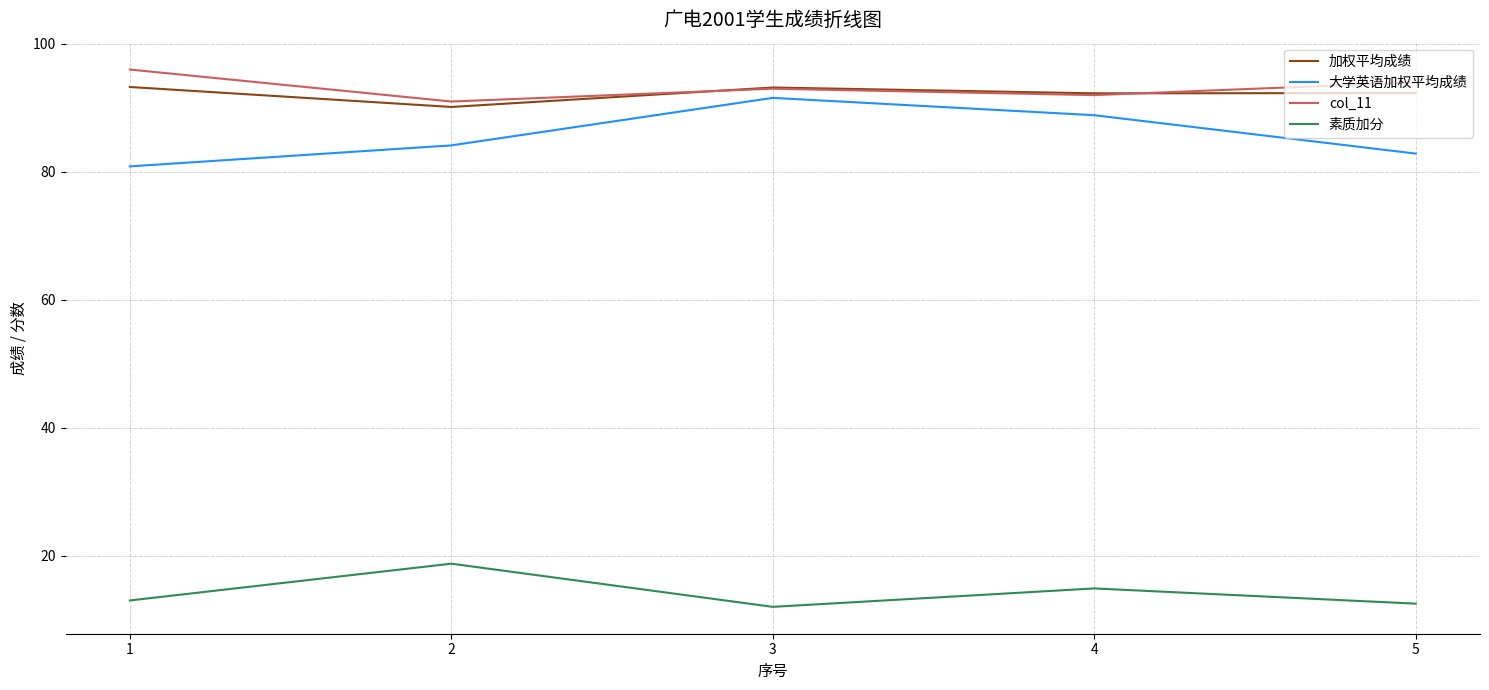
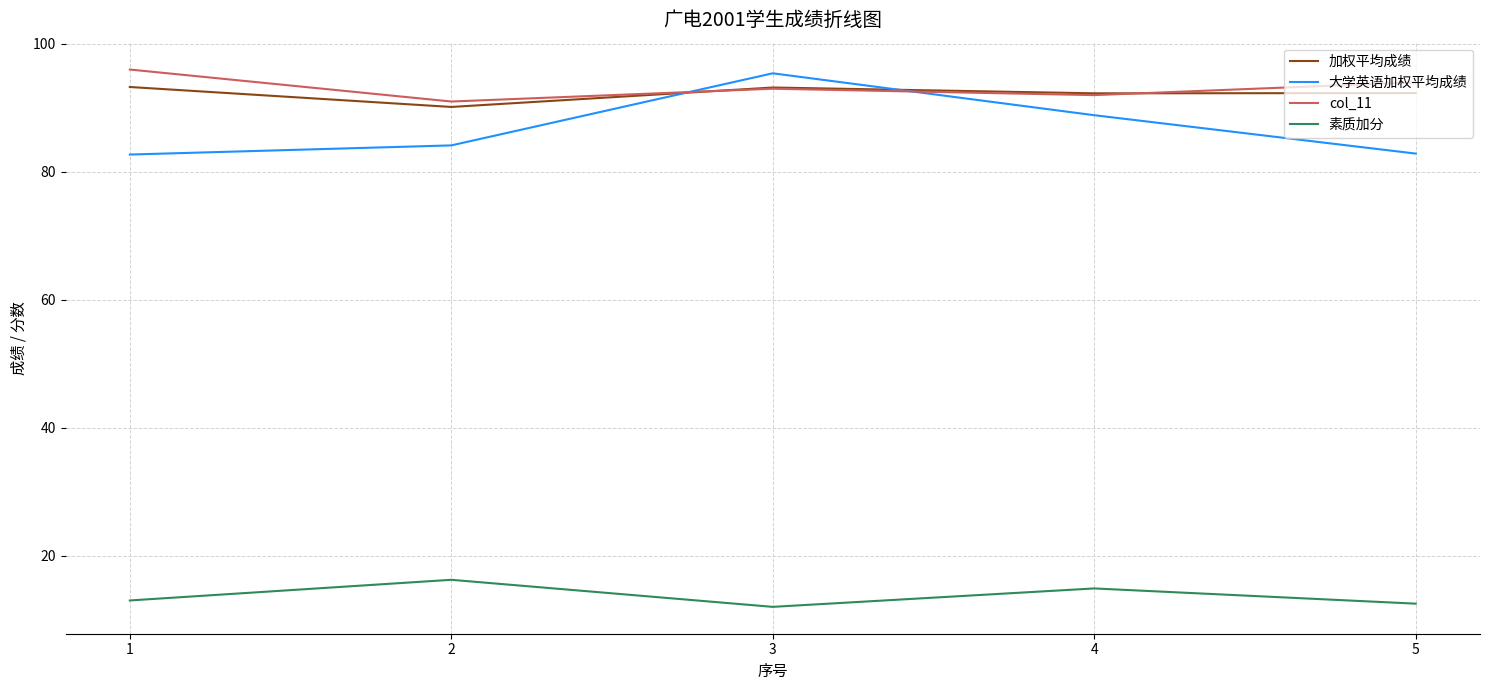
大学英语加权平均成绩, 1: 81 -> 83
素质加分, 2: 19 -> 16
大学英语加权平均成绩, 3: 92 -> 95
